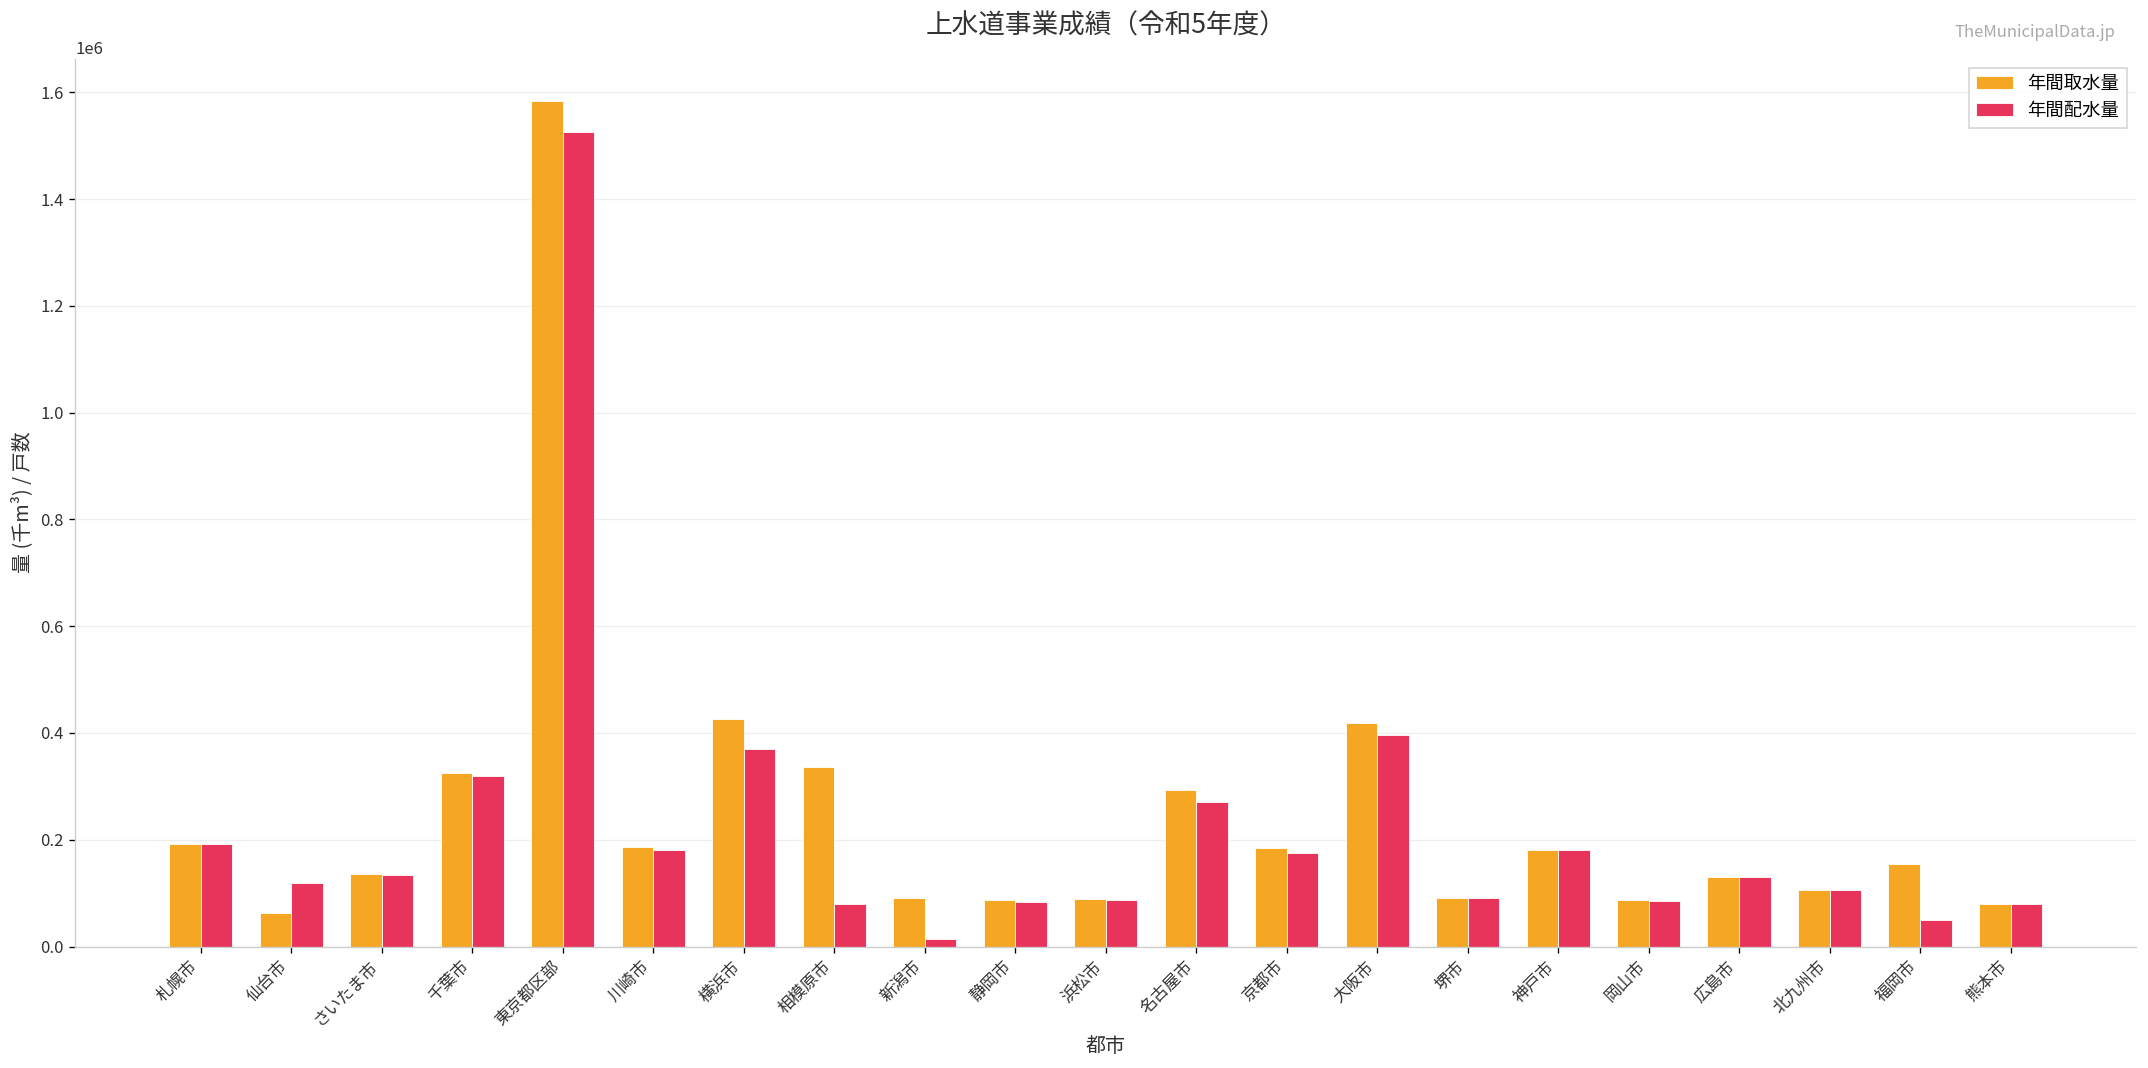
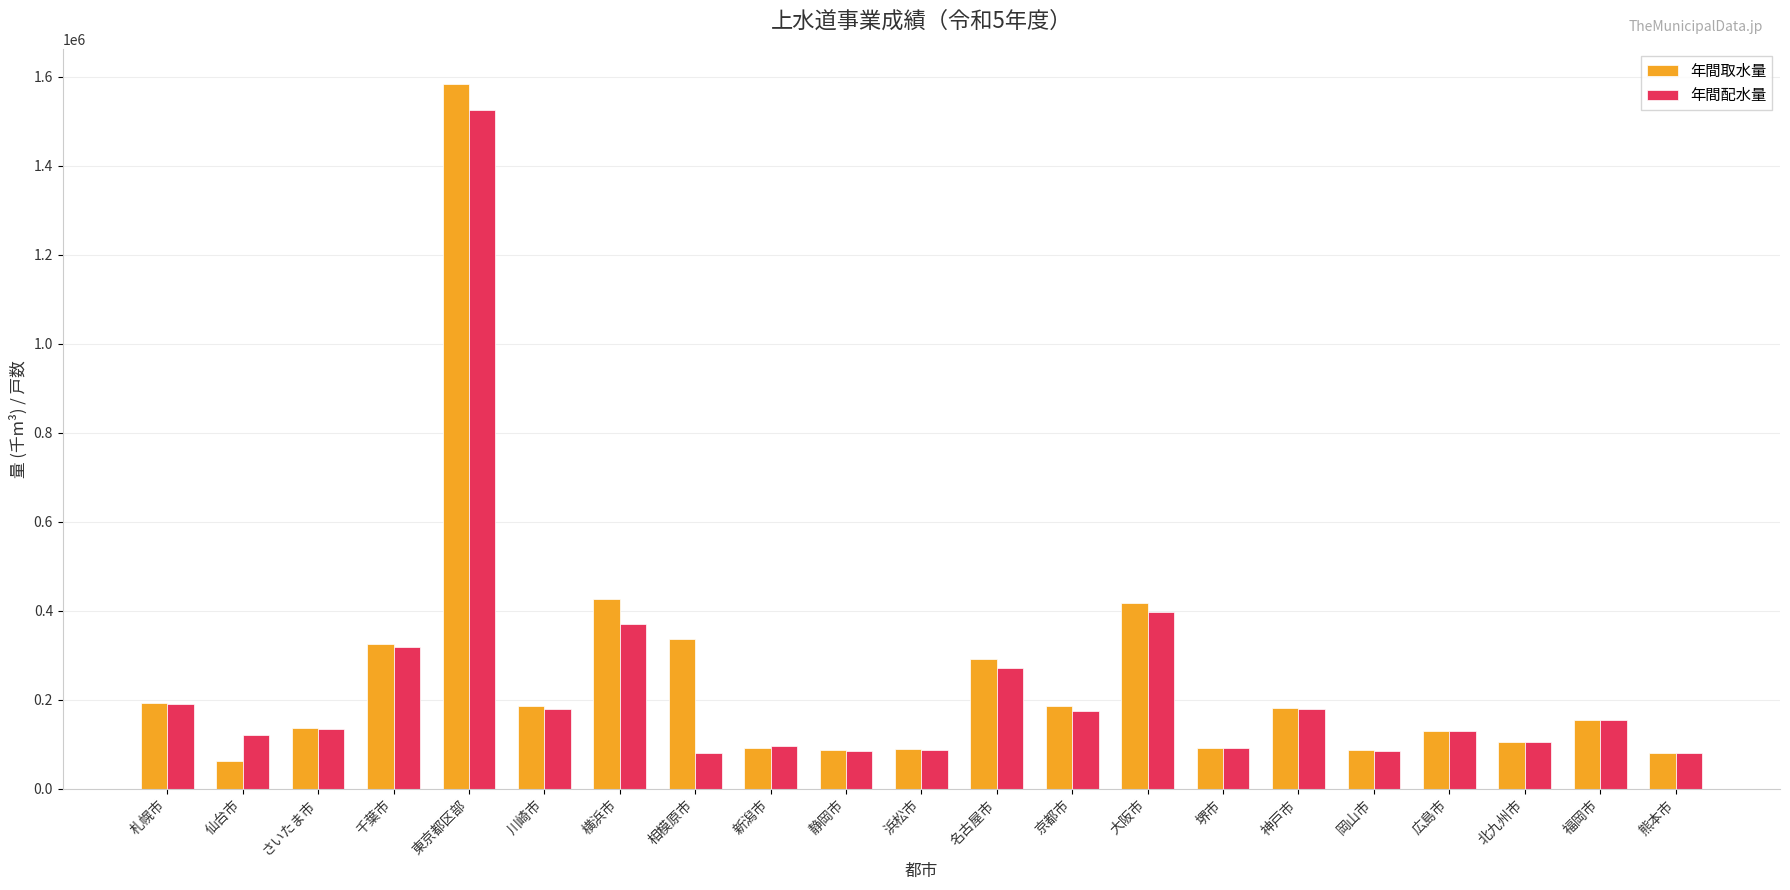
年間配水量, 新潟市: 10000 -> 100000
年間配水量, 福岡市: 50000 -> 150000
